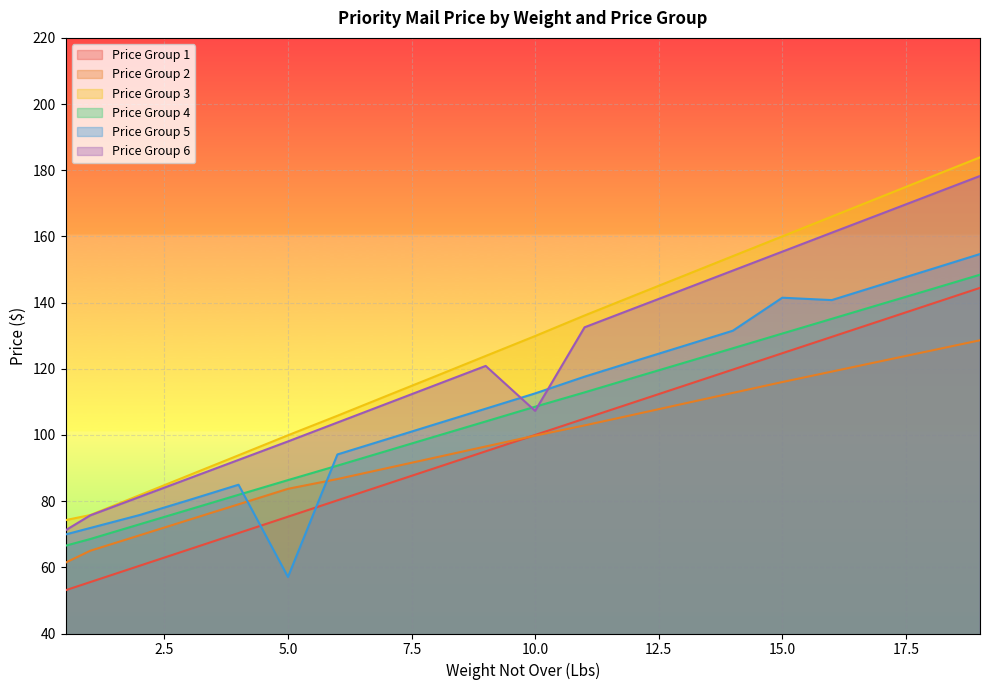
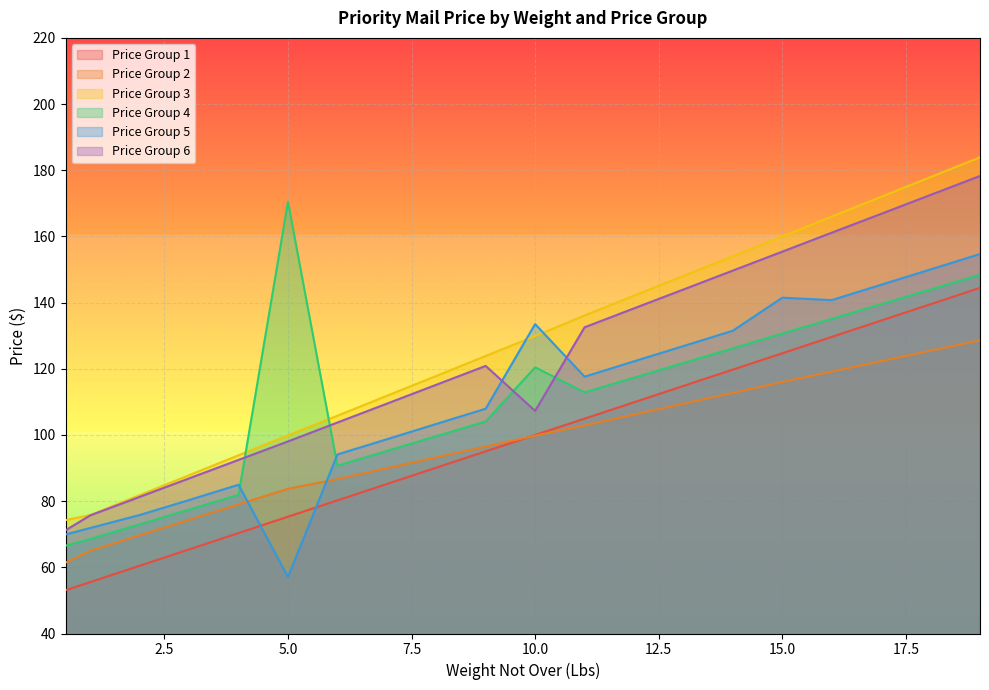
Price Group 4, 5.0: 86 -> 170
Price Group 4, 10.0: 109 -> 120
Price Group 5, 10.0: 113 -> 134
